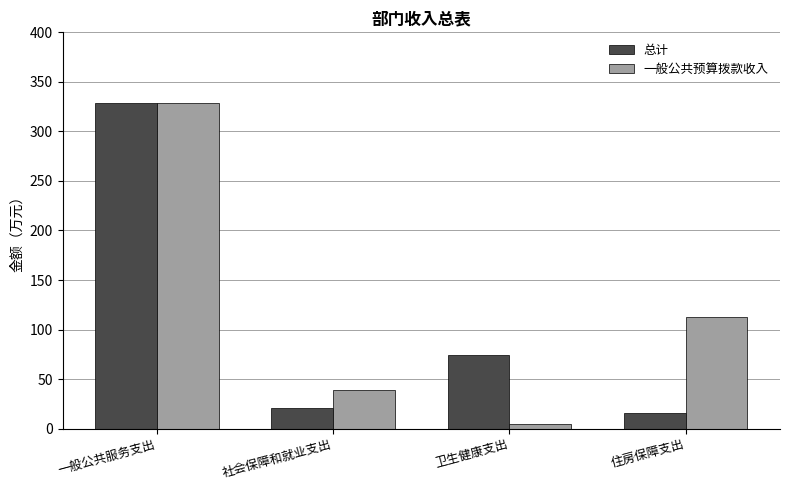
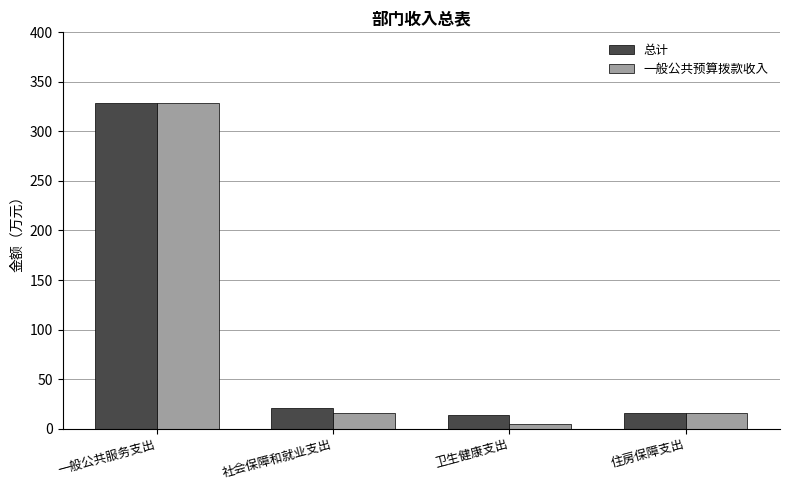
一般公共预算拨款收入, 社会保障和就业支出: 40 -> 20
总计, 卫生健康支出: 70 -> 10
一般公共预算拨款收入, 住房保障支出: 110 -> 20
